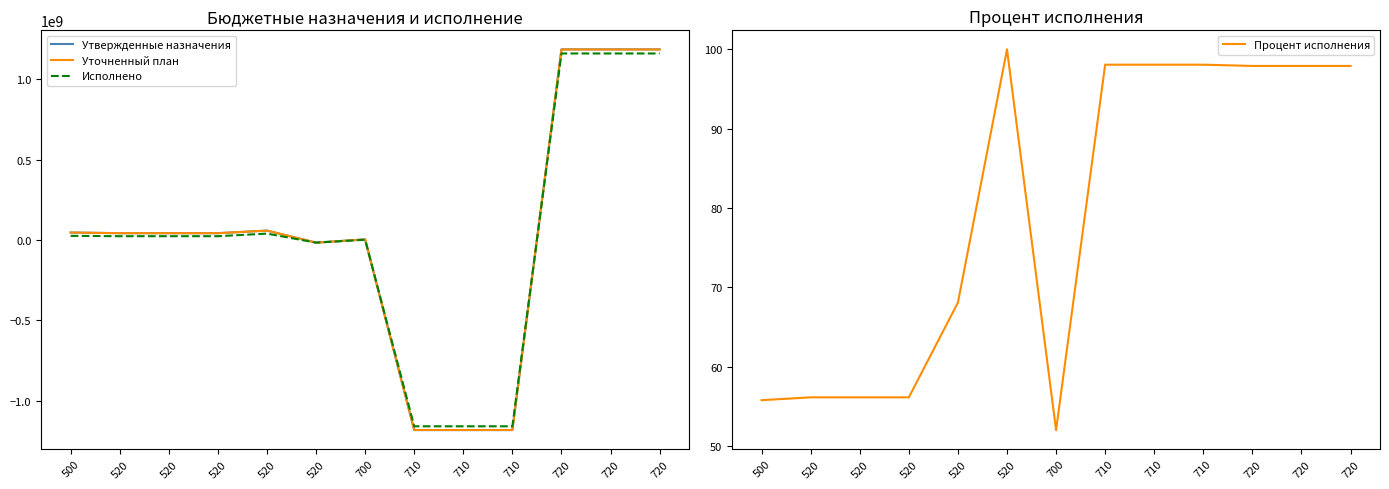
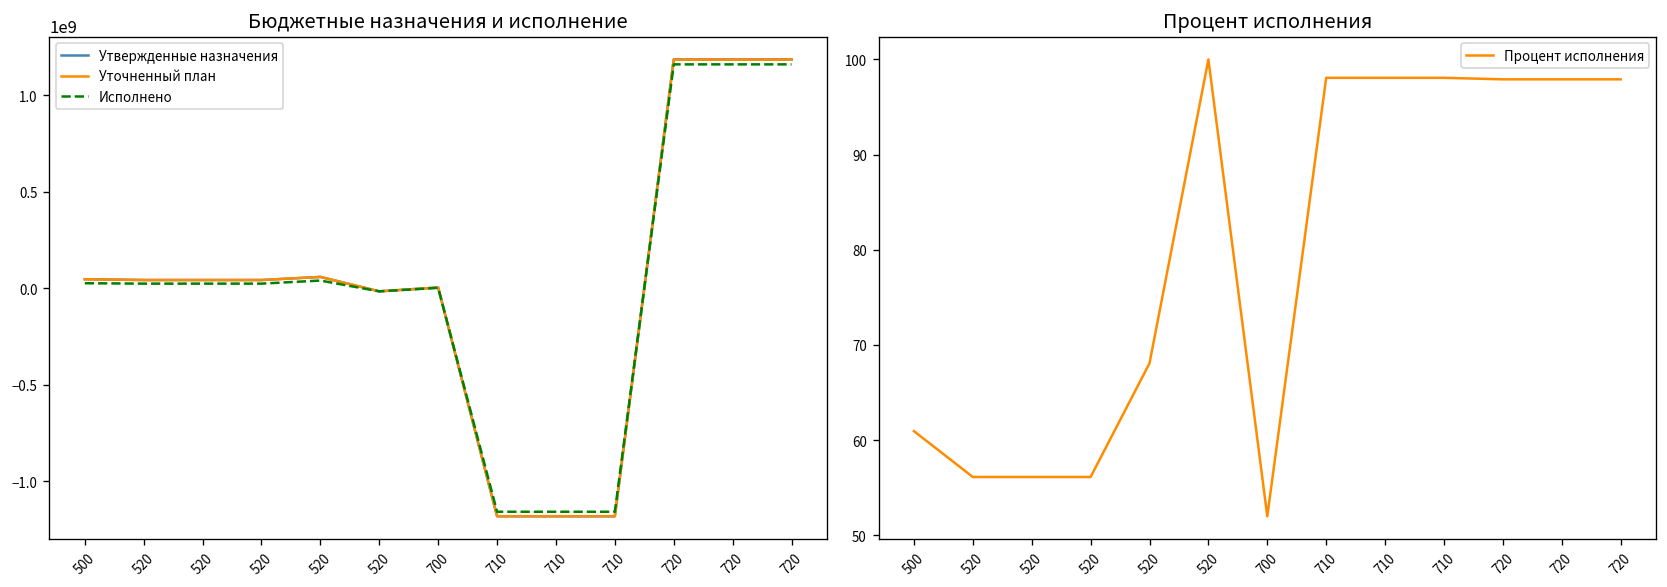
Процент исполнения, 500: 56 -> 61
